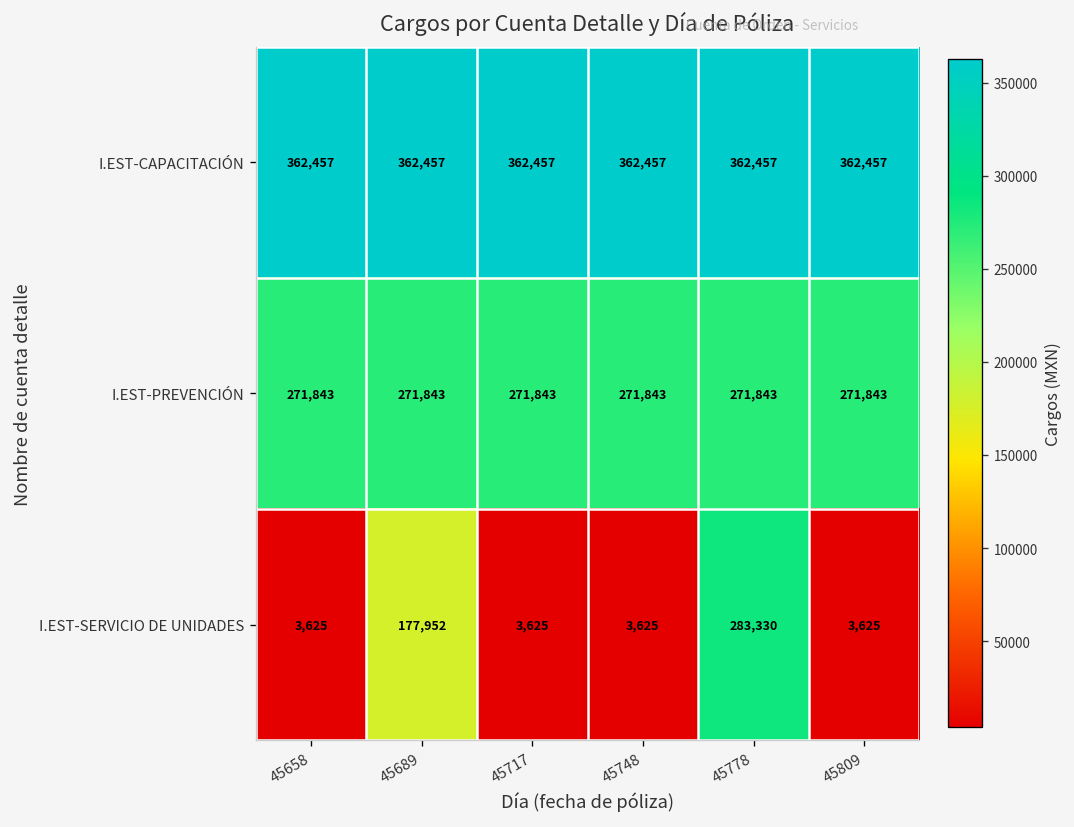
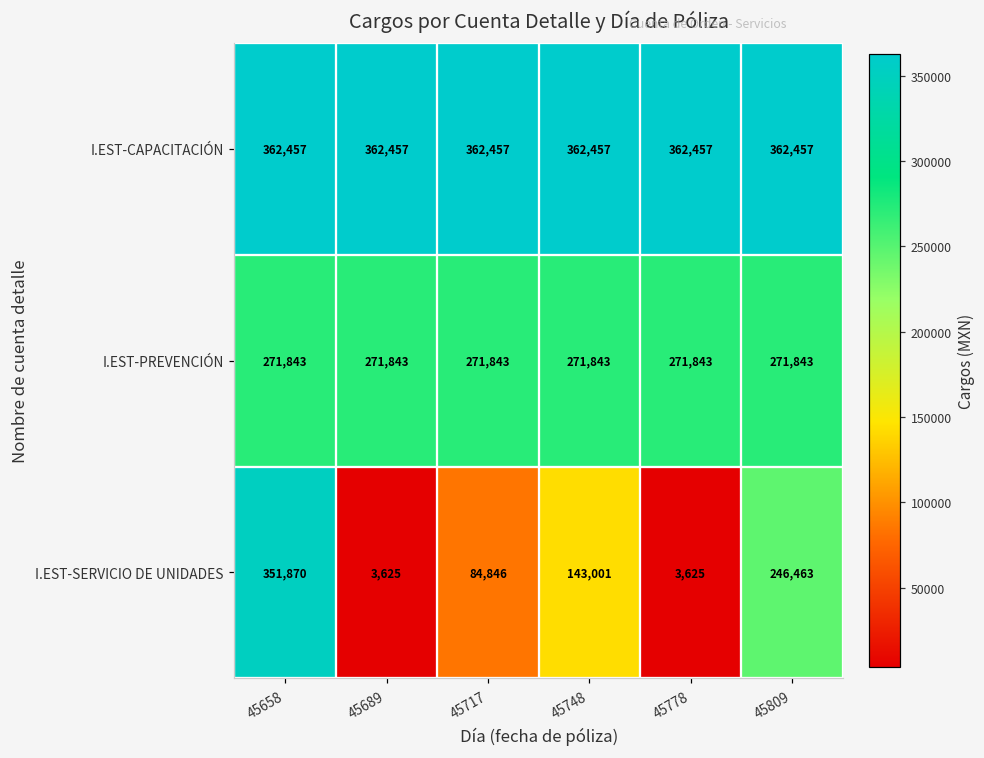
I.EST-SERVICIO DE UNIDADES, 45658: 3,625 -> 351,870
I.EST-SERVICIO DE UNIDADES, 45689: 177,952 -> 3,625
I.EST-SERVICIO DE UNIDADES, 45717: 3,625 -> 84,846
I.EST-SERVICIO DE UNIDADES, 45748: 3,625 -> 143,001
I.EST-SERVICIO DE UNIDADES, 45778: 283,330 -> 3,625
I.EST-SERVICIO DE UNIDADES, 45809: 3,625 -> 246,463
